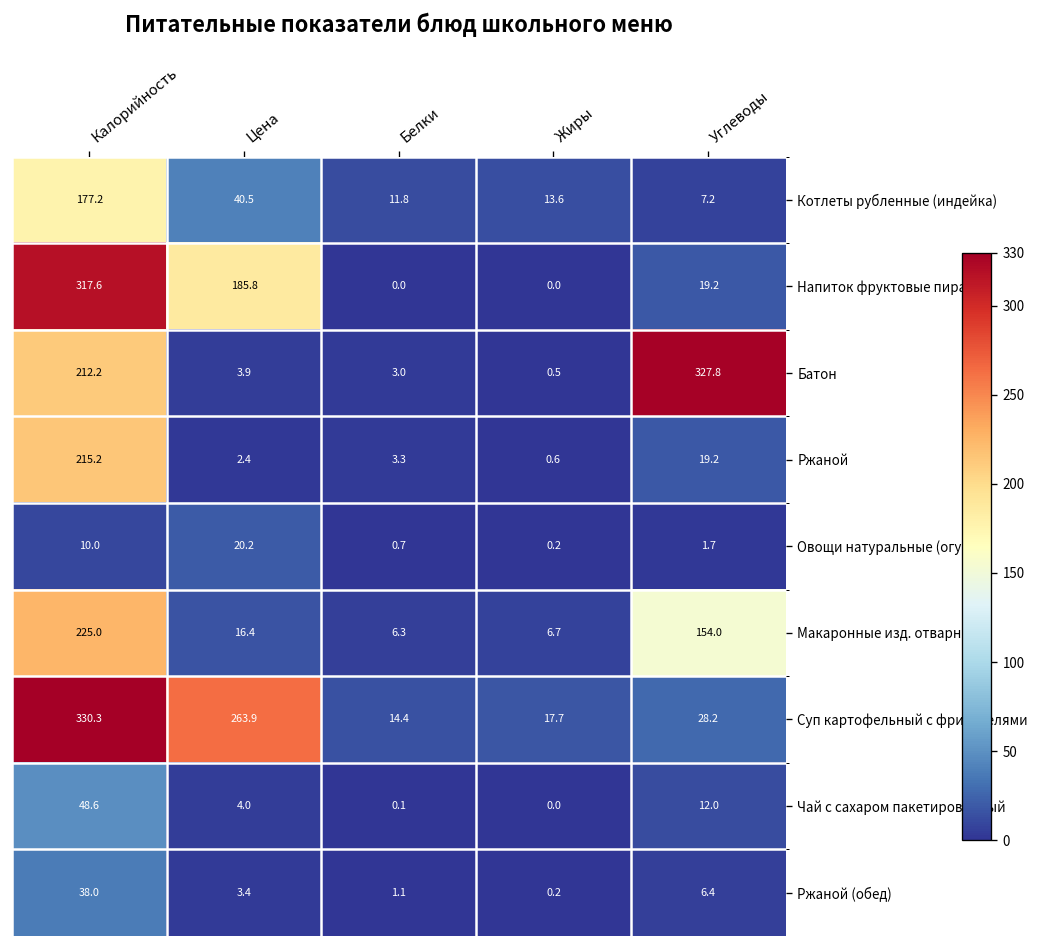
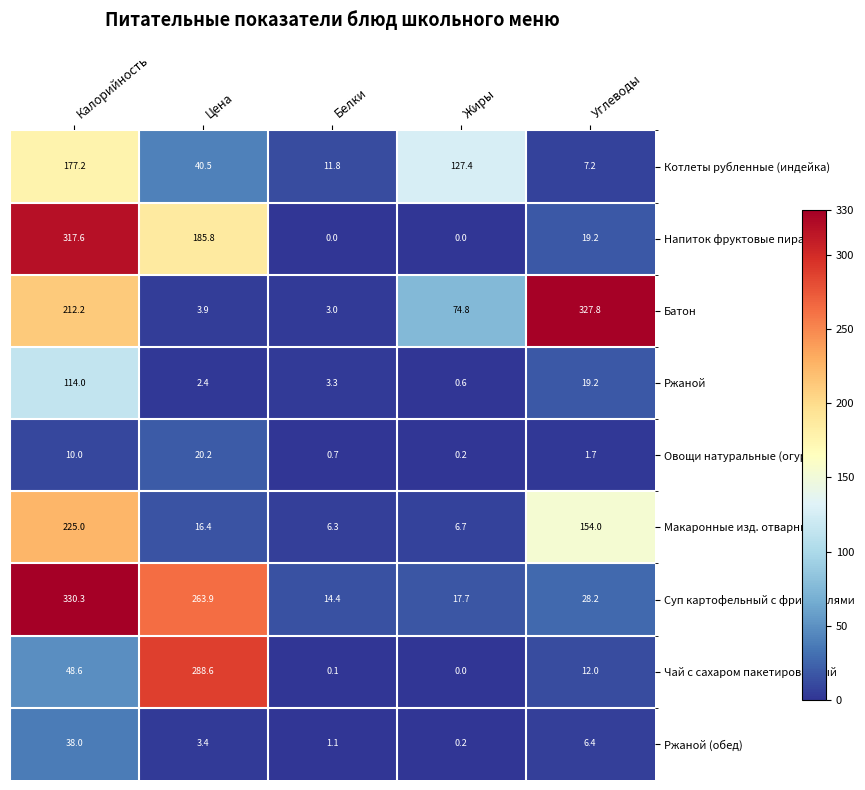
Котлеты рубленные (индейка), Жиры: 13.6 -> 127.4
Батон, Жиры: 0.5 -> 74.8
Ржаной, Калорийность: 215.2 -> 114.0
Чай с сахаром пакетированный, Цена: 4.0 -> 288.6
